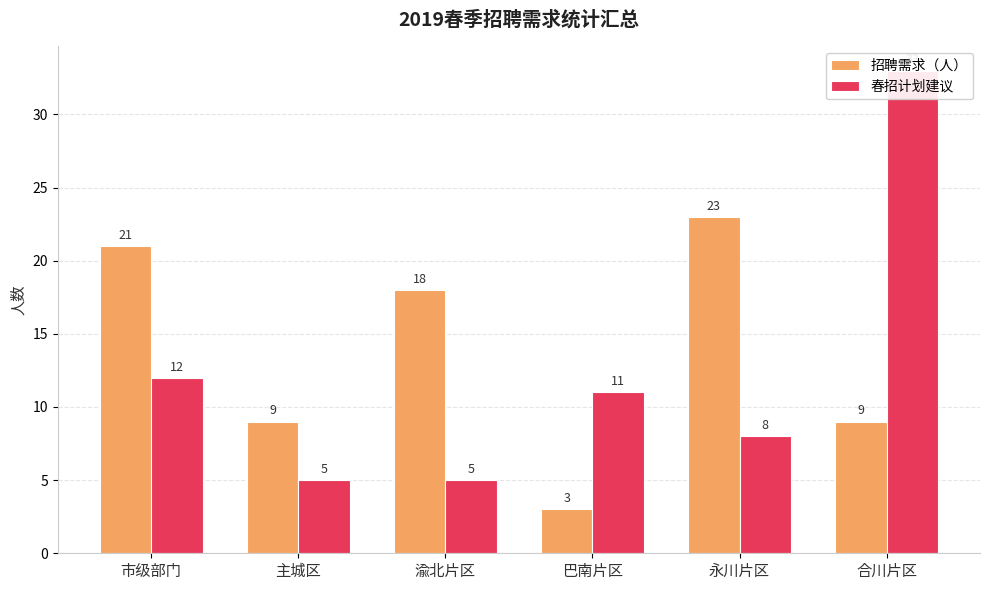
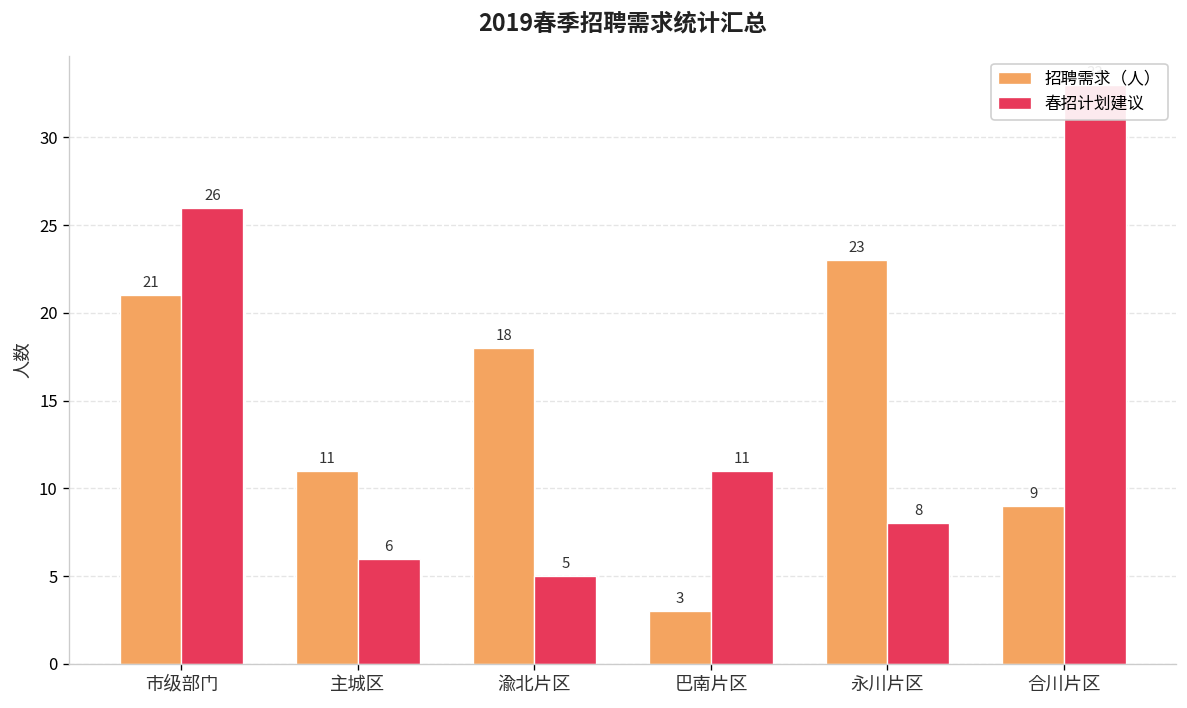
春招计划建议, 市级部门: 12 -> 26
招聘需求（人）, 主城区: 9 -> 11
春招计划建议, 主城区: 5 -> 6
